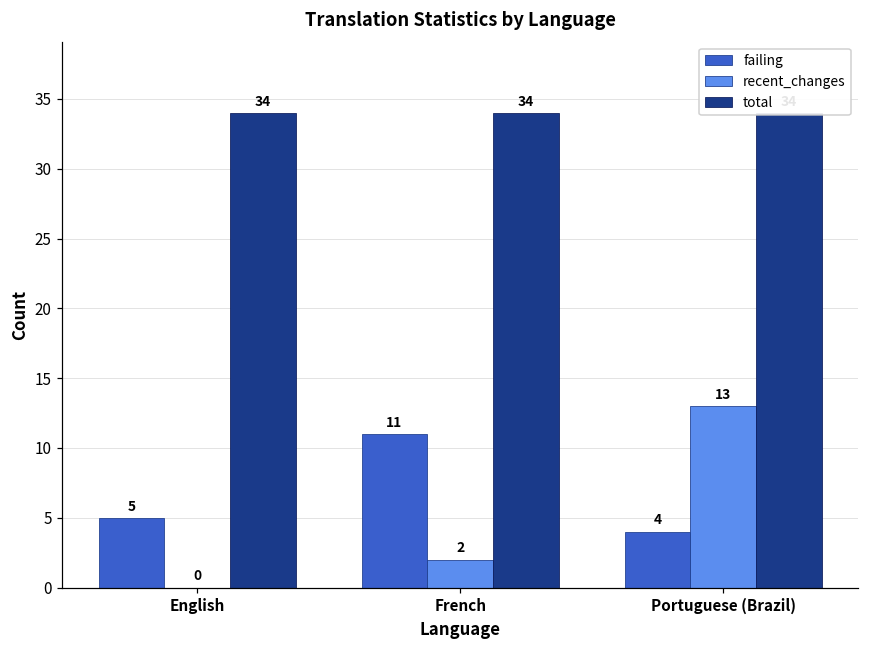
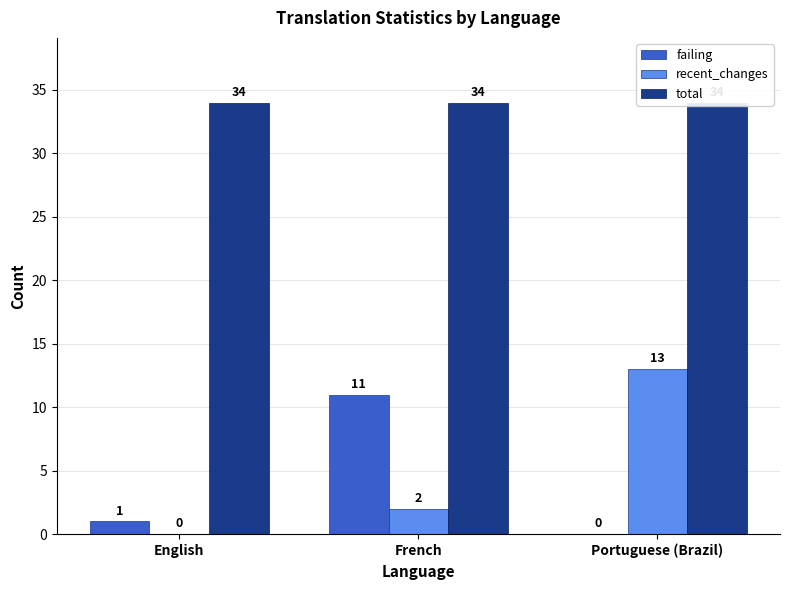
failing, English: 5 -> 1
failing, Portuguese (Brazil): 4 -> 0
